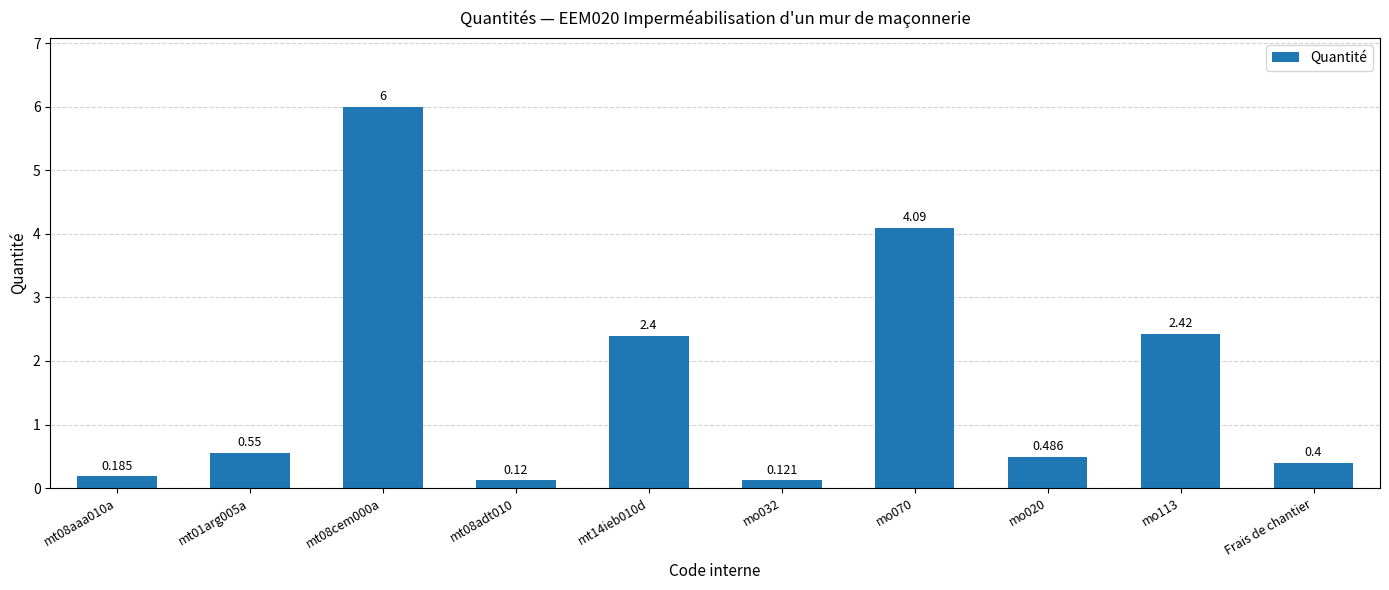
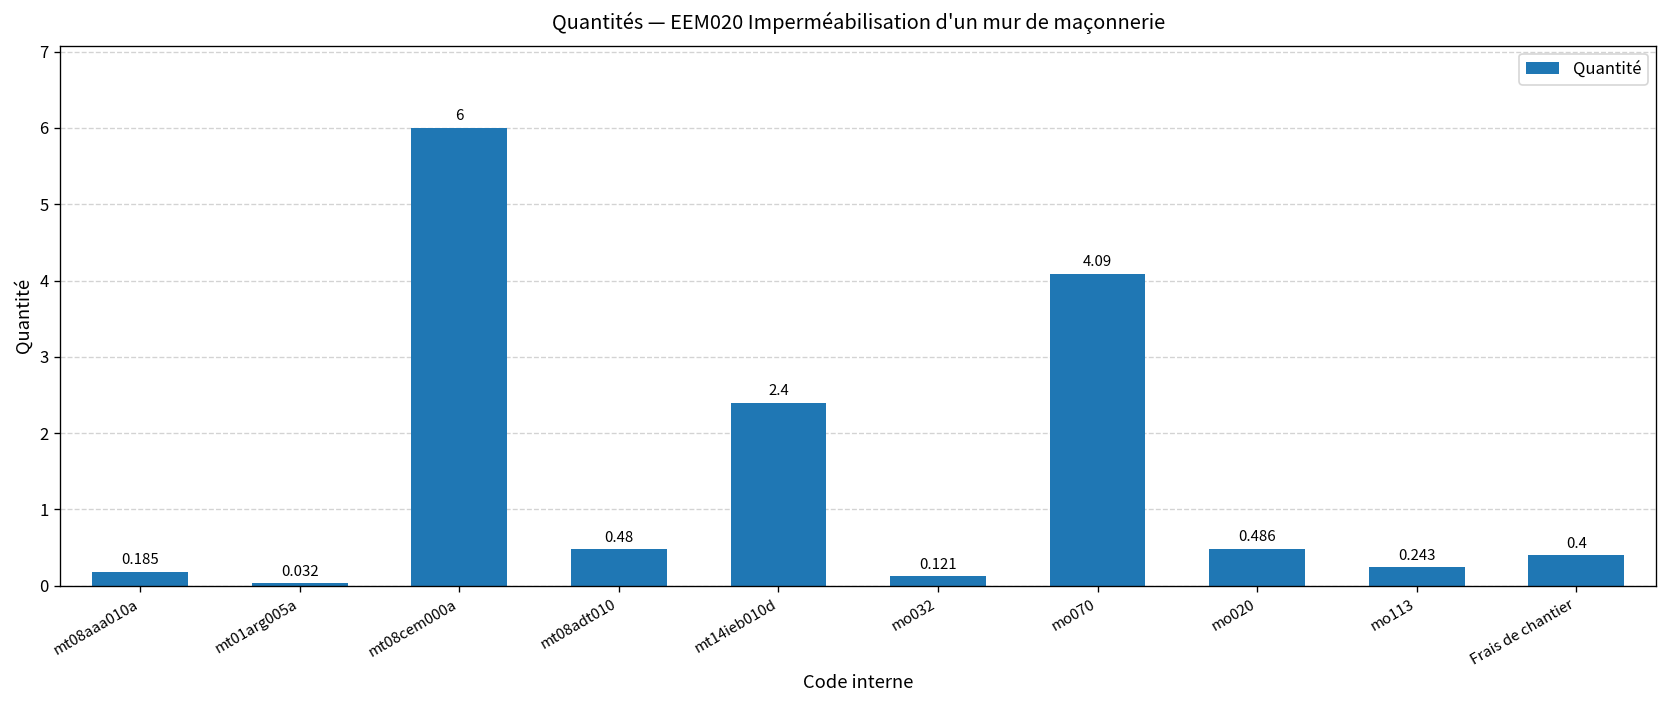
mt01arg005a: 0.55 -> 0.032
mt08adt010: 0.12 -> 0.48
mo113: 2.42 -> 0.243
